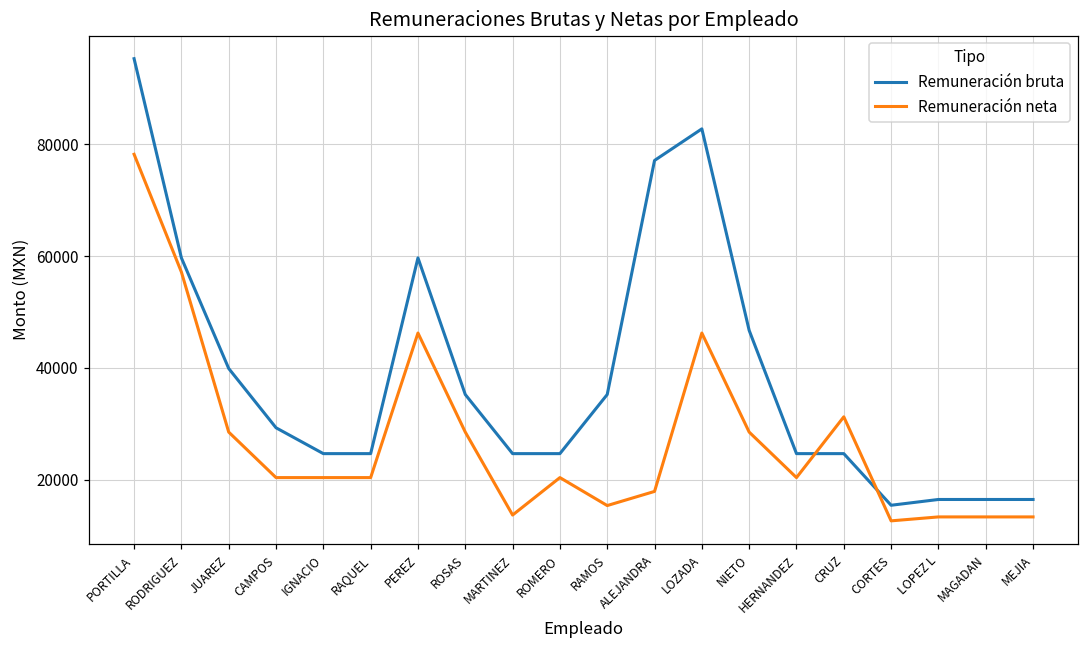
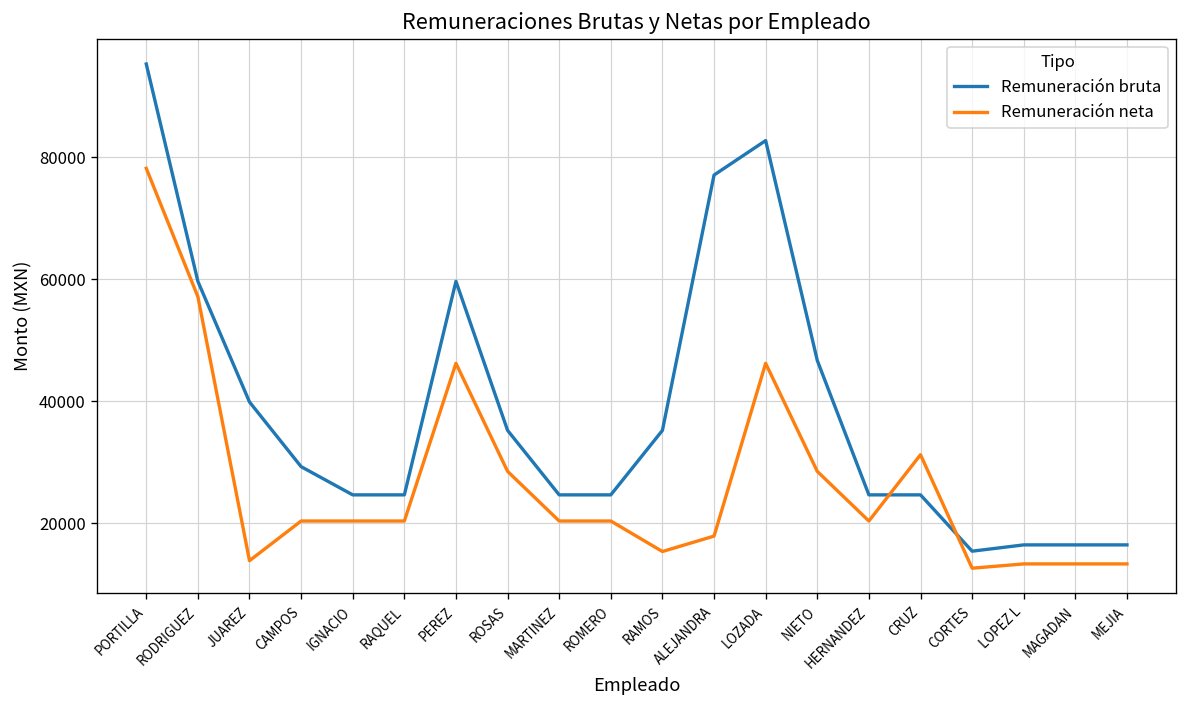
Remuneración neta, JUAREZ: 29000 -> 14000
Remuneración neta, MARTINEZ: 14000 -> 20000
